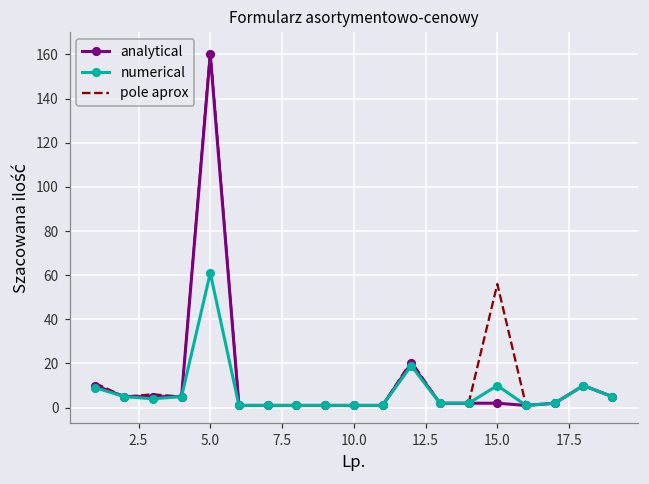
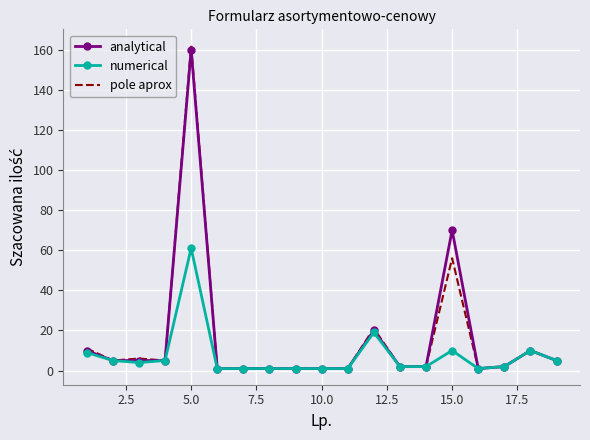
analytical, 15.0: 2 -> 70
